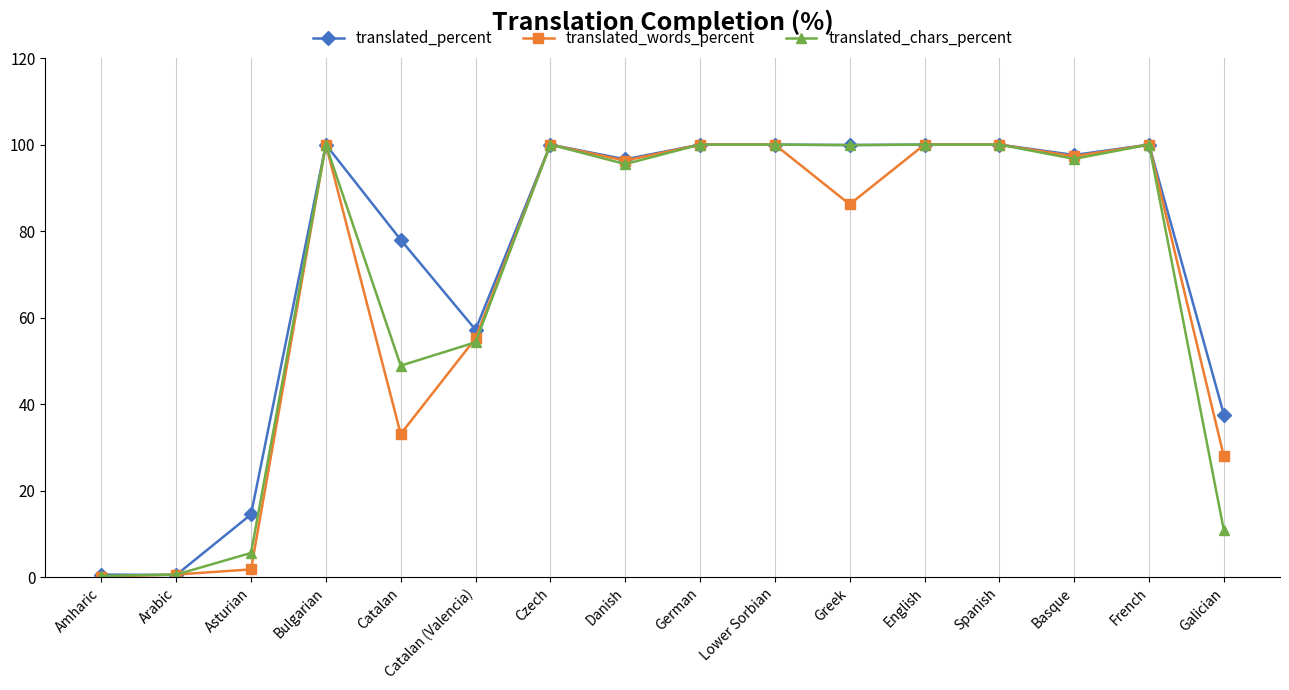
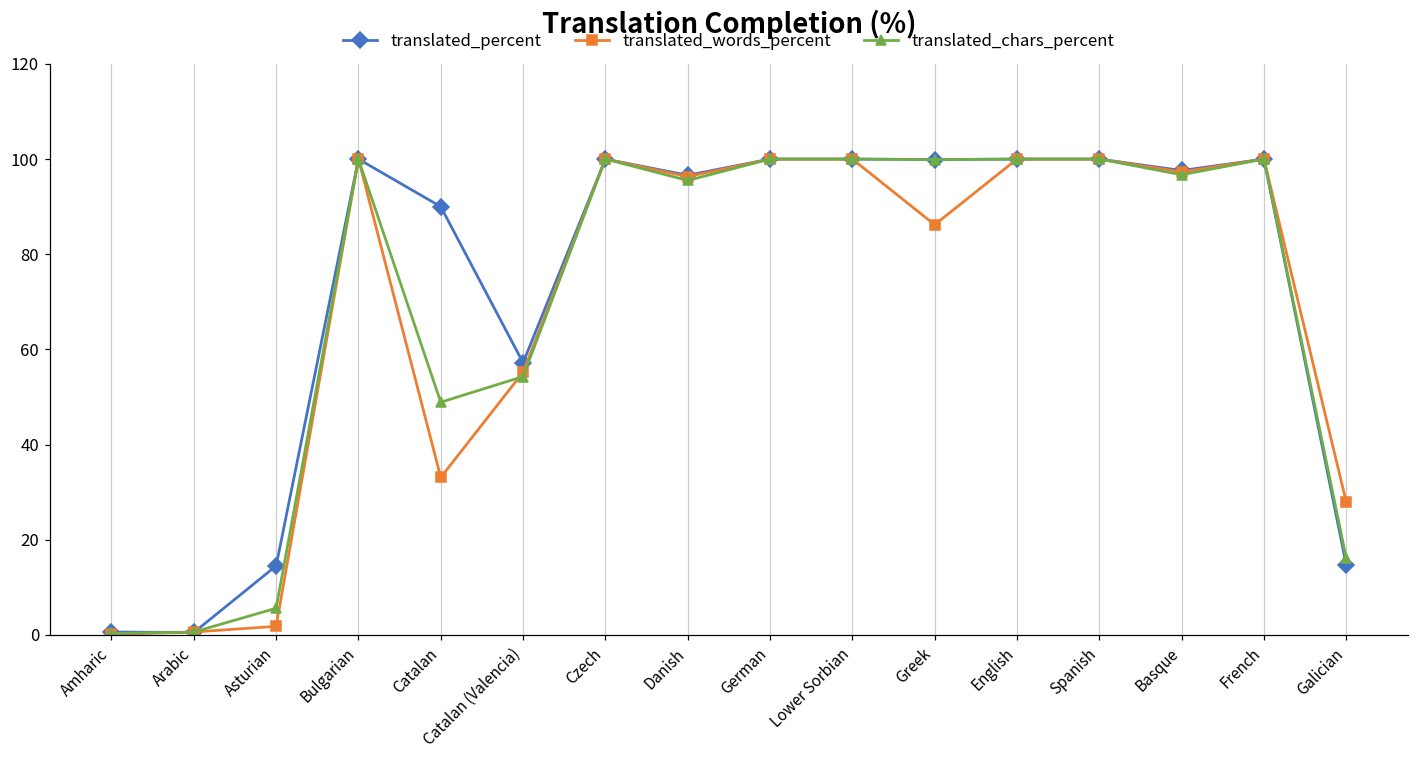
translated_percent, Catalan: 78 -> 90
translated_percent, Galician: 38 -> 15
translated_chars_percent, Galician: 11 -> 16
